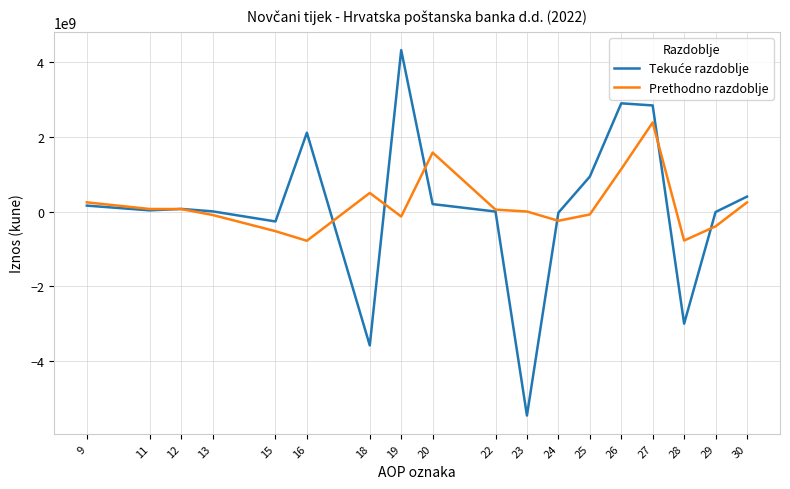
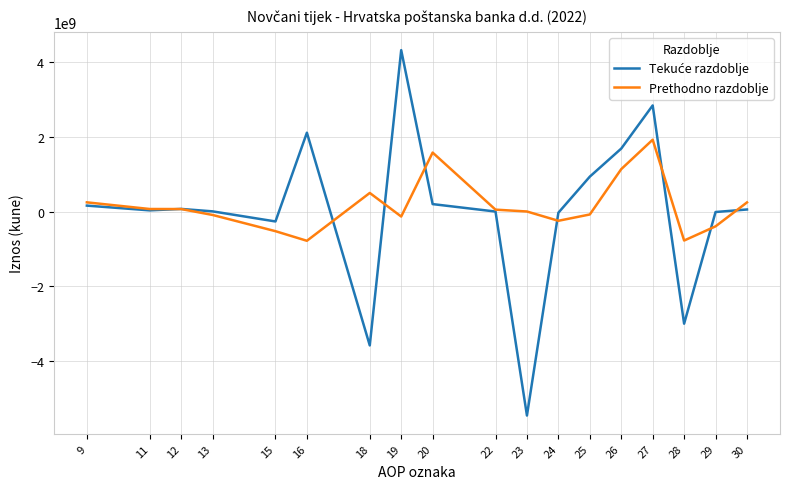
Tekuće razdoblje, 26: 2900000000 -> 1700000000
Prethodno razdoblje, 27: 2400000000 -> 1900000000
Tekuće razdoblje, 30: 400000000 -> 100000000
